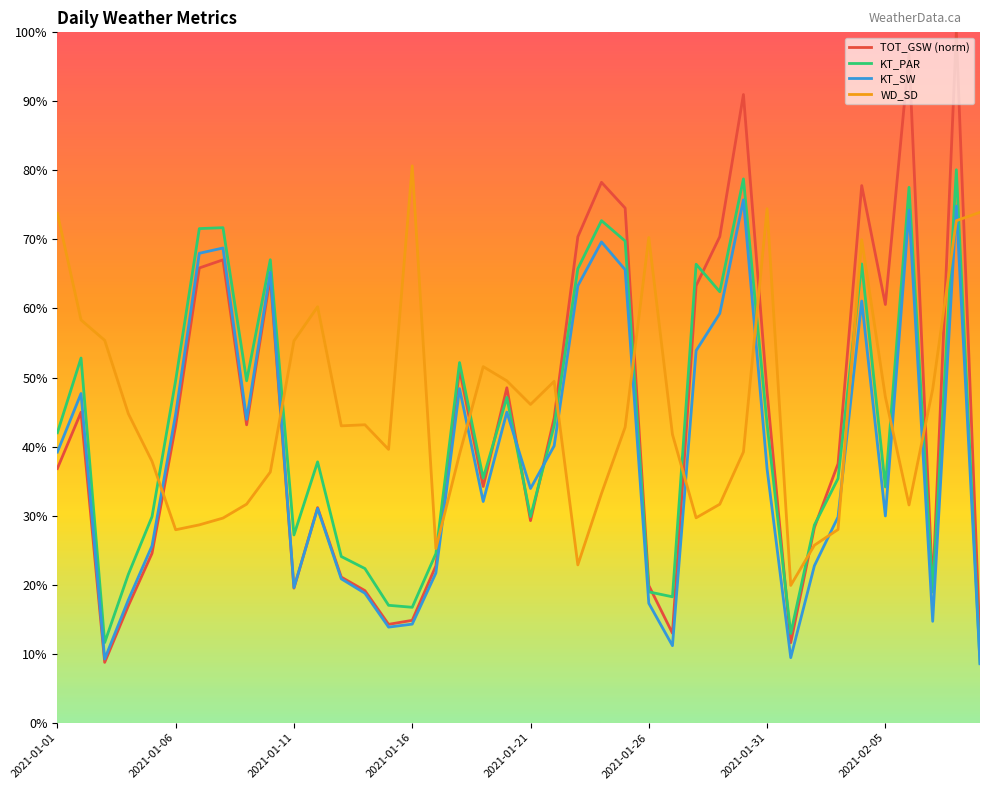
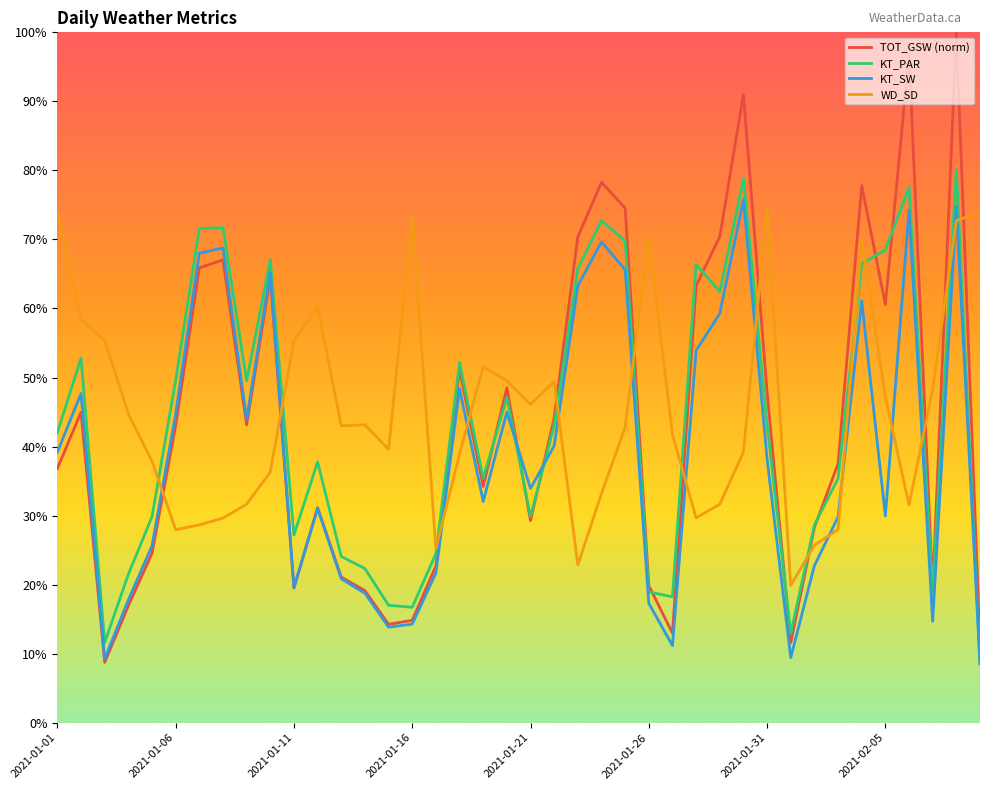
WD_SD, 2021-01-16: 81% -> 73%
KT_SW, 2021-01-31: 37% -> 38%
KT_PAR, 2021-02-05: 34% -> 68%
